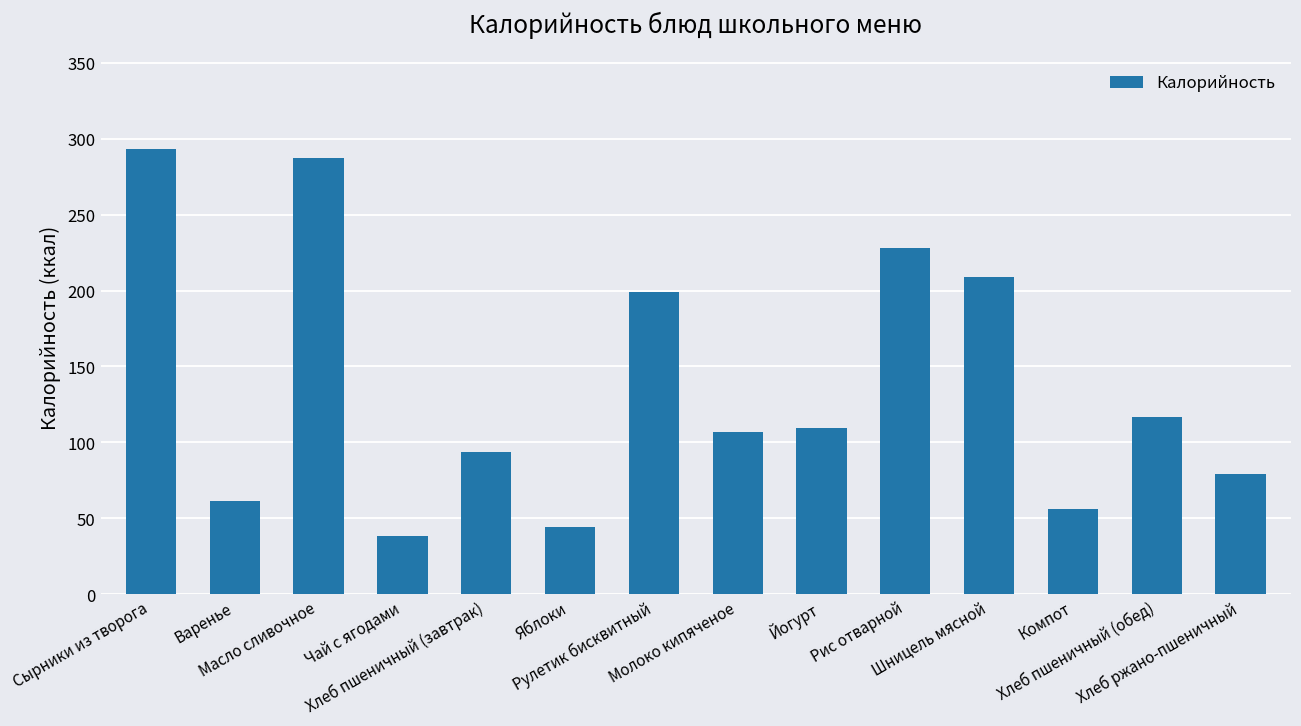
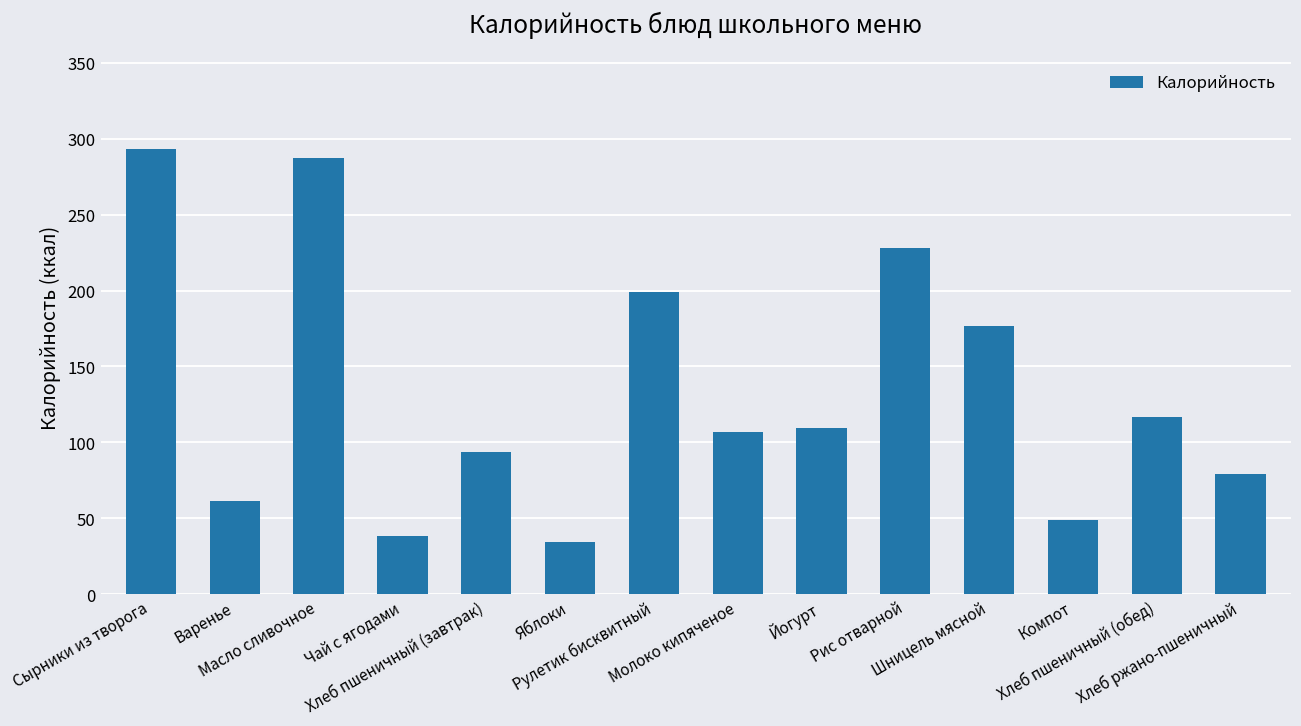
Яблоки: 44 -> 34
Шницель мясной: 209 -> 176
Компот: 56 -> 49
